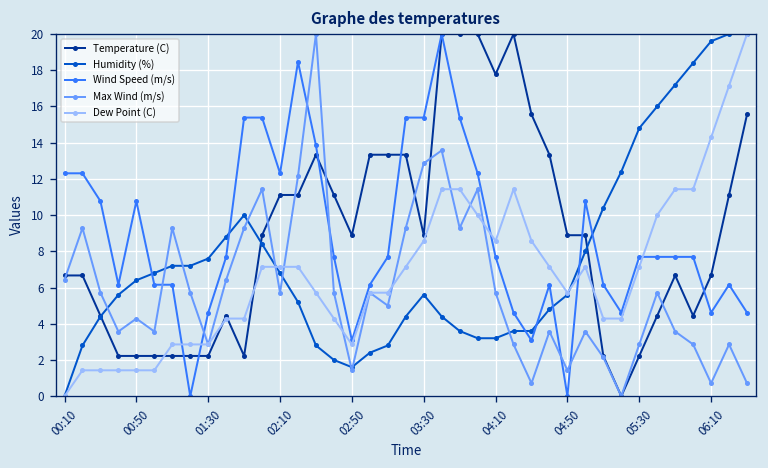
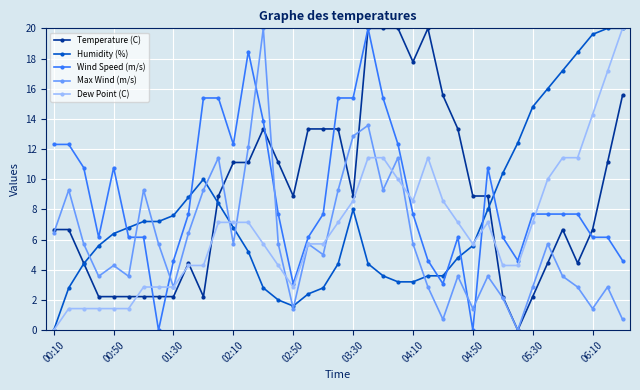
Humidity (%), 03:30: 5.6 -> 8.0
Wind Speed (m/s), 06:10: 4.6 -> 6.2
Max Wind (m/s), 06:10: 0.7 -> 1.4
